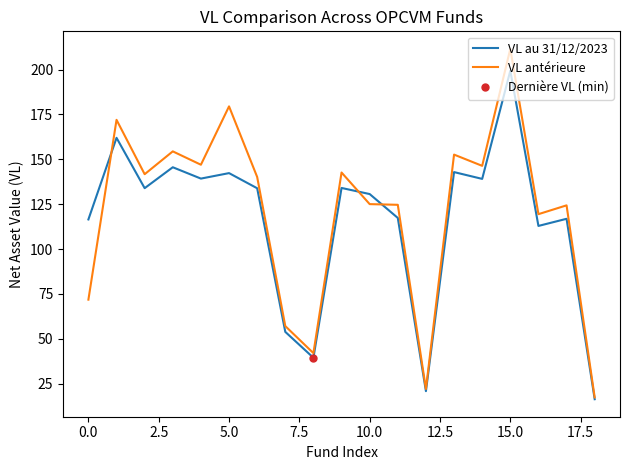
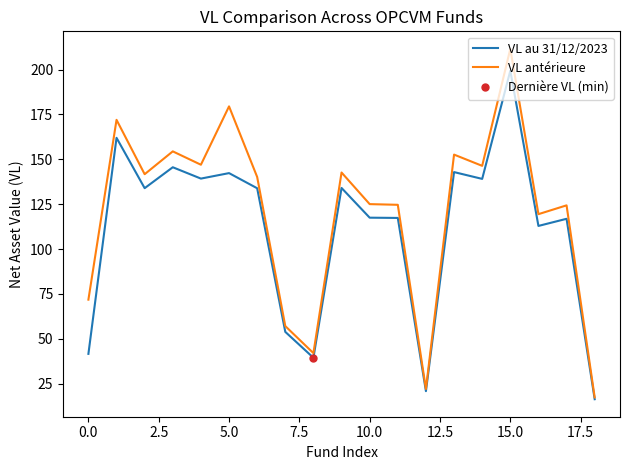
VL au 31/12/2023, 0.0: 116 -> 42
VL au 31/12/2023, 10.0: 131 -> 117
